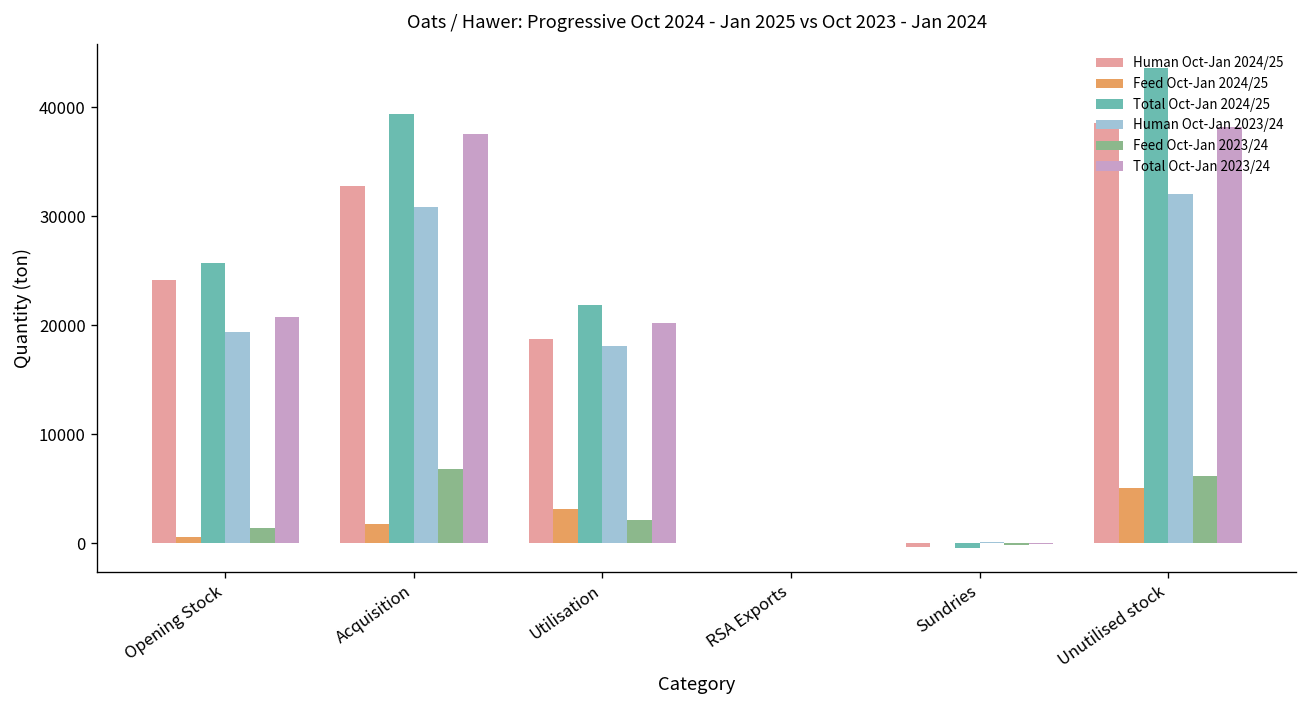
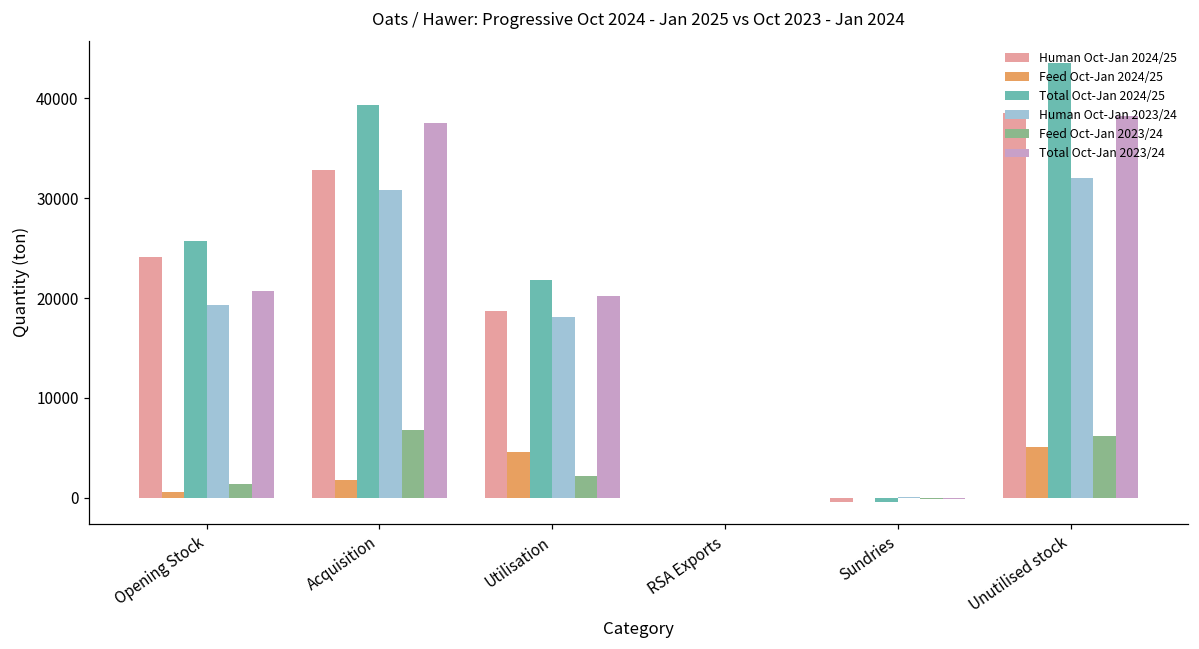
Feed Oct-Jan 2024/25, Utilisation: 3000 -> 5000
